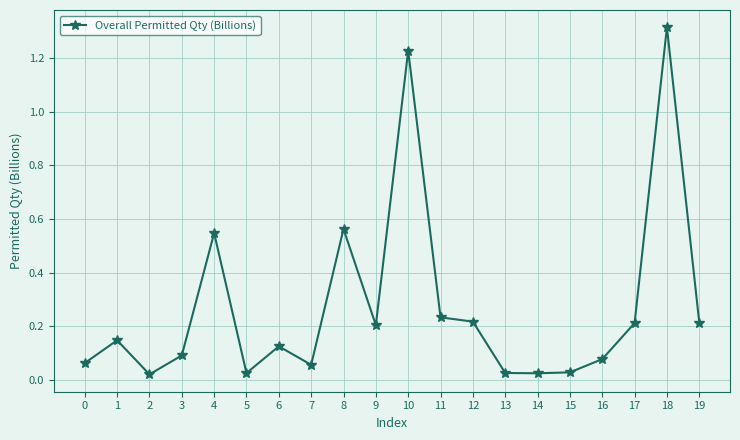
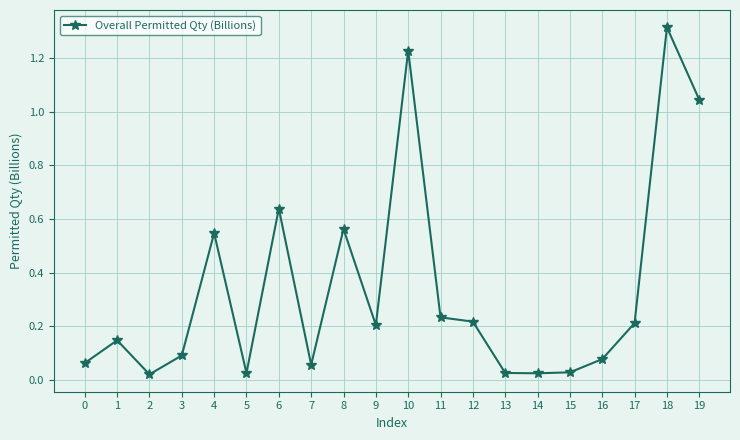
6: 0.12 -> 0.64
19: 0.21 -> 1.04
